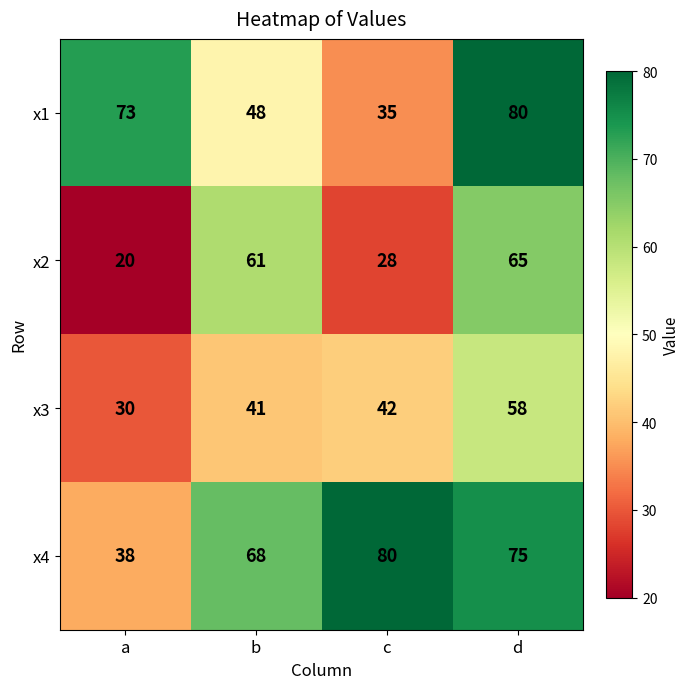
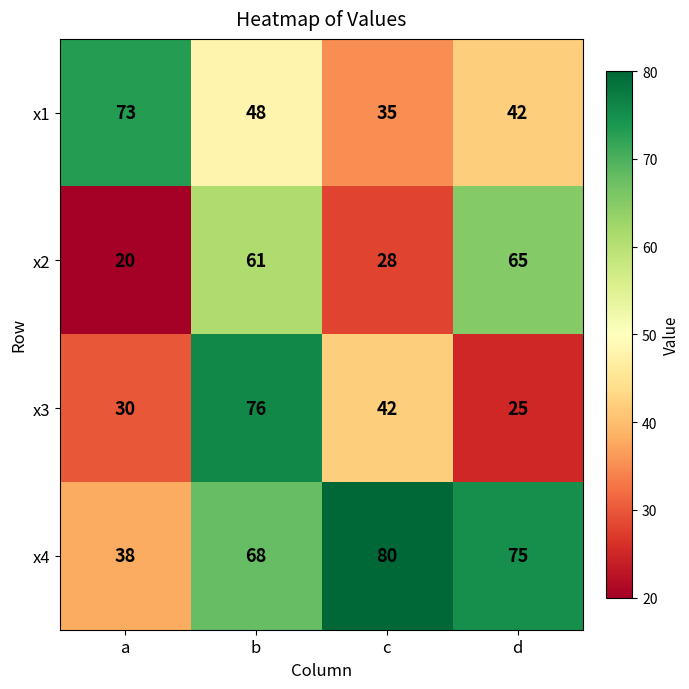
x1, d: 80 -> 42
x3, b: 41 -> 76
x3, d: 58 -> 25
